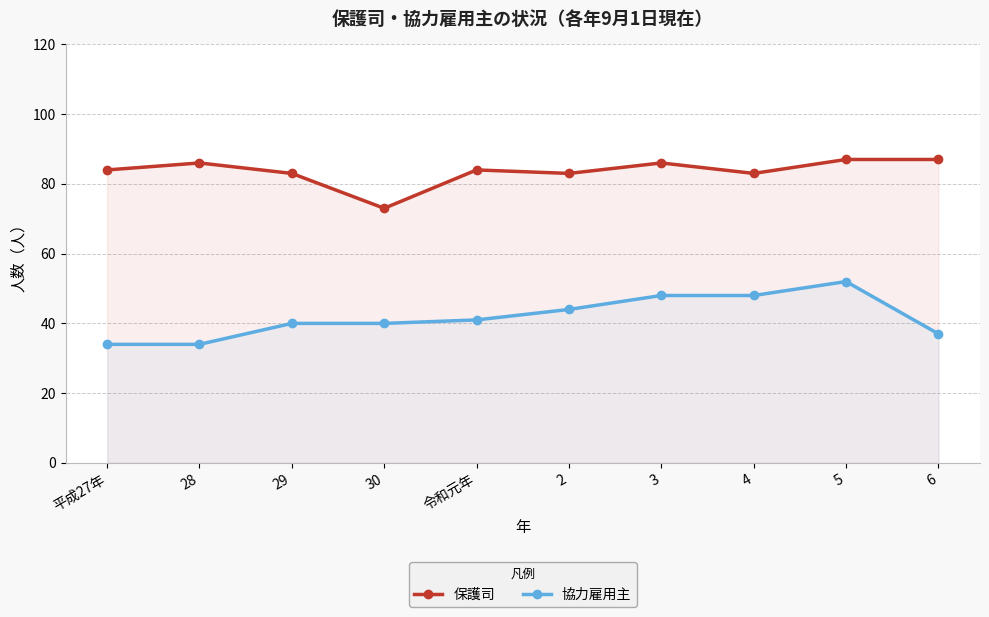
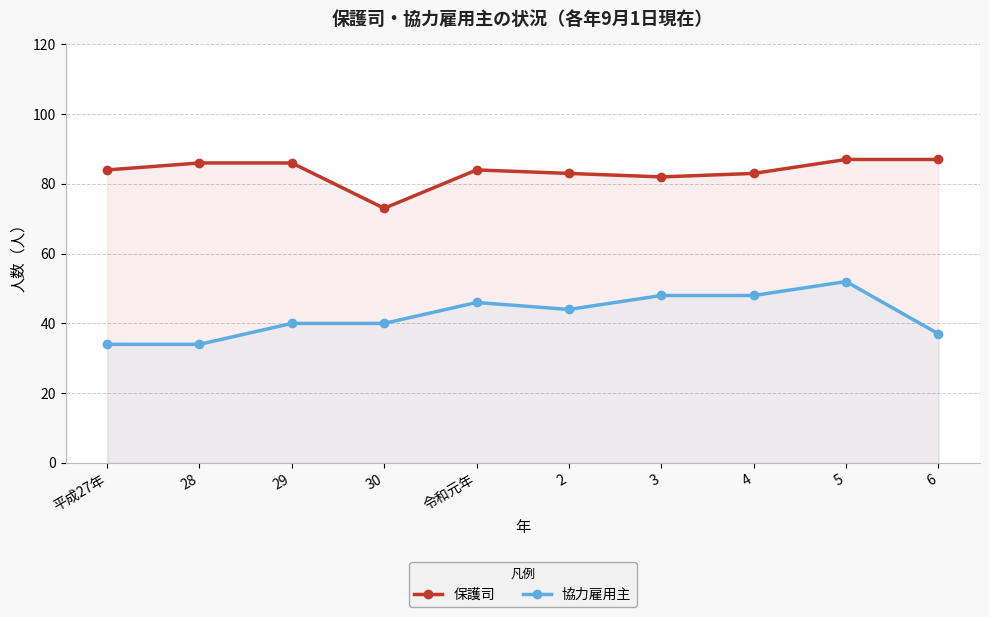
保護司, 29: 83 -> 86
協力雇用主, 令和元年: 41 -> 46
保護司, 3: 86 -> 82
